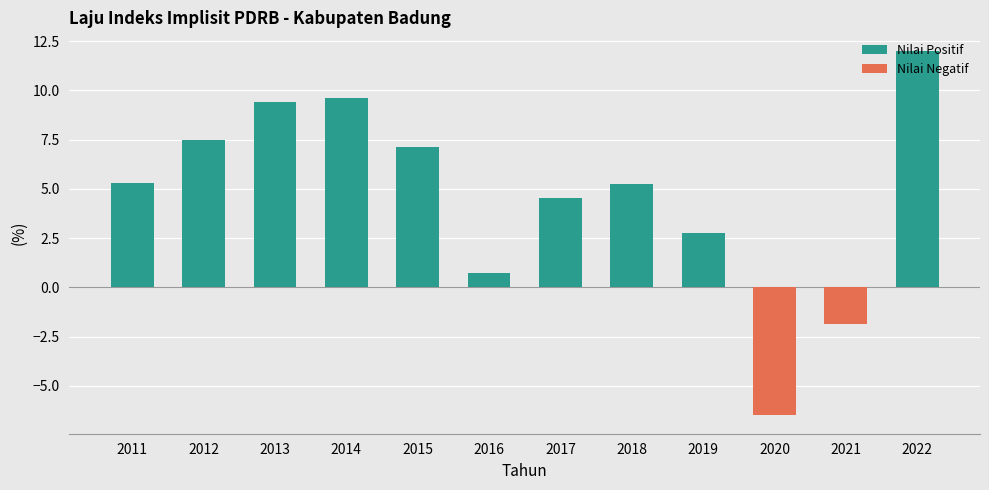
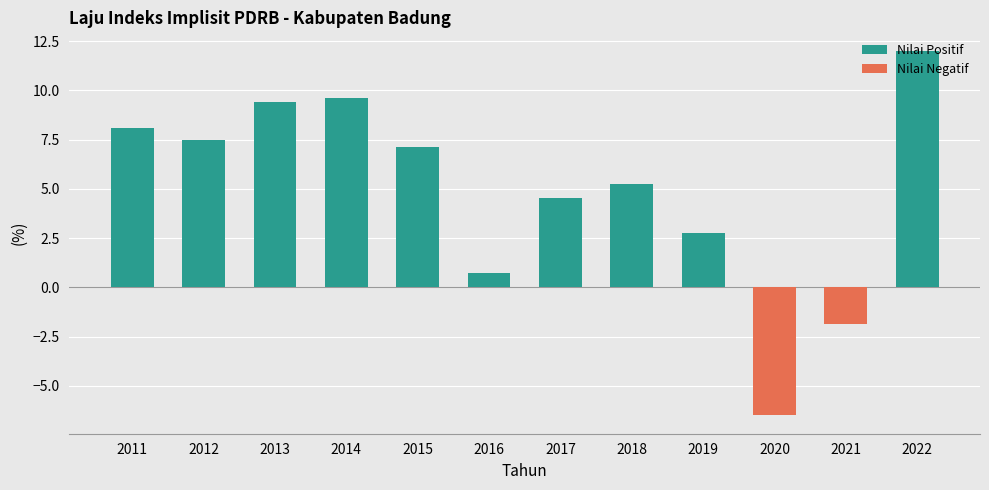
2011: 5.3 -> 8.1
